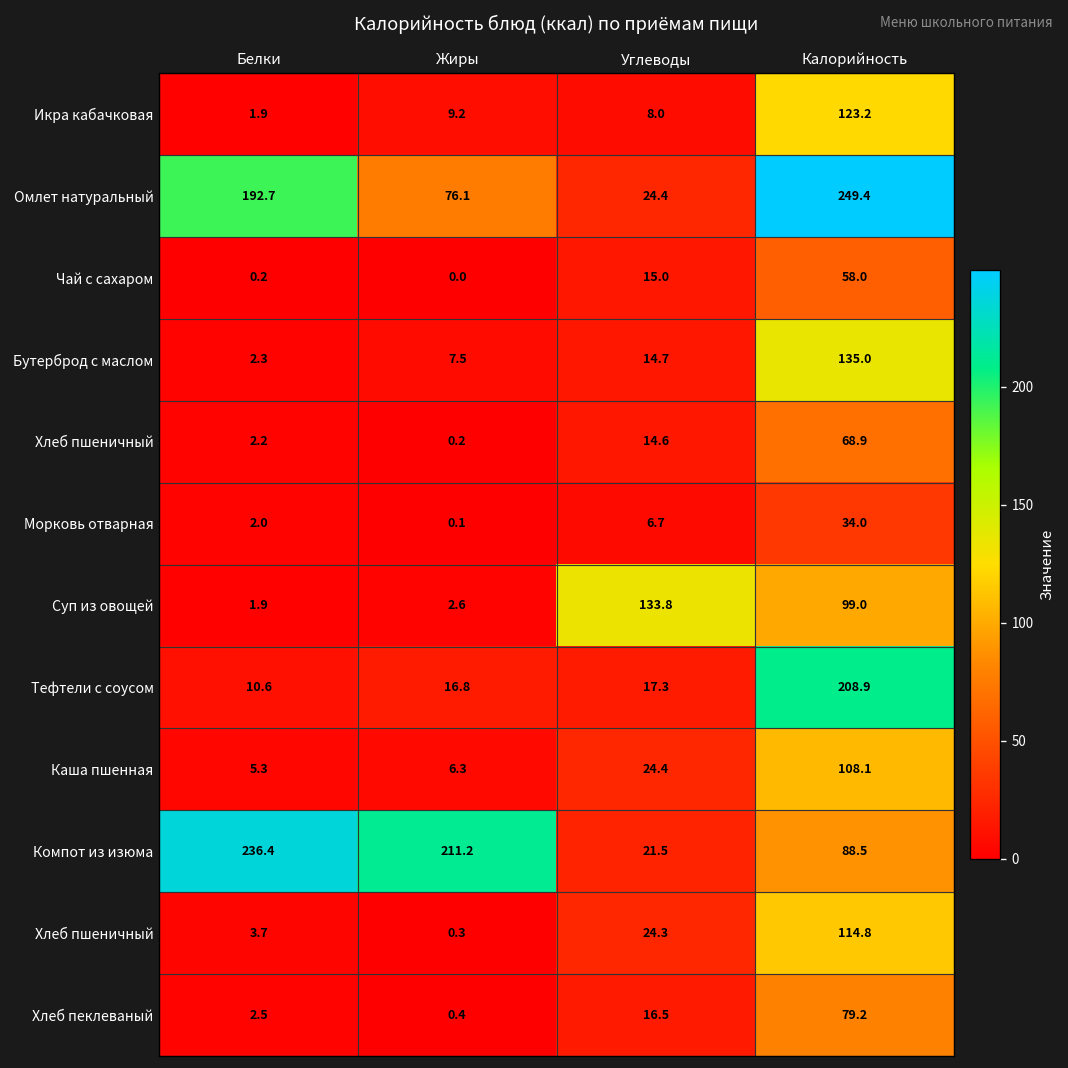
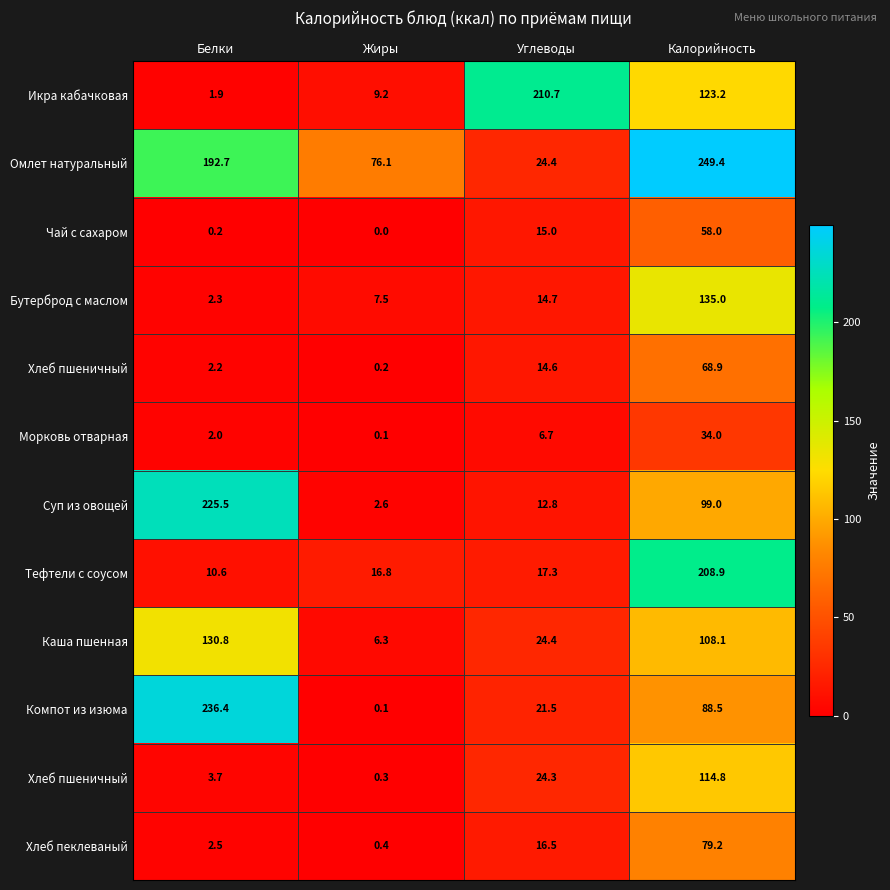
Икра кабачковая, Углеводы: 8.0 -> 210.7
Суп из овощей, Белки: 1.9 -> 225.5
Суп из овощей, Углеводы: 133.8 -> 12.8
Каша пшенная, Белки: 5.3 -> 130.8
Компот из изюма, Жиры: 211.2 -> 0.1
